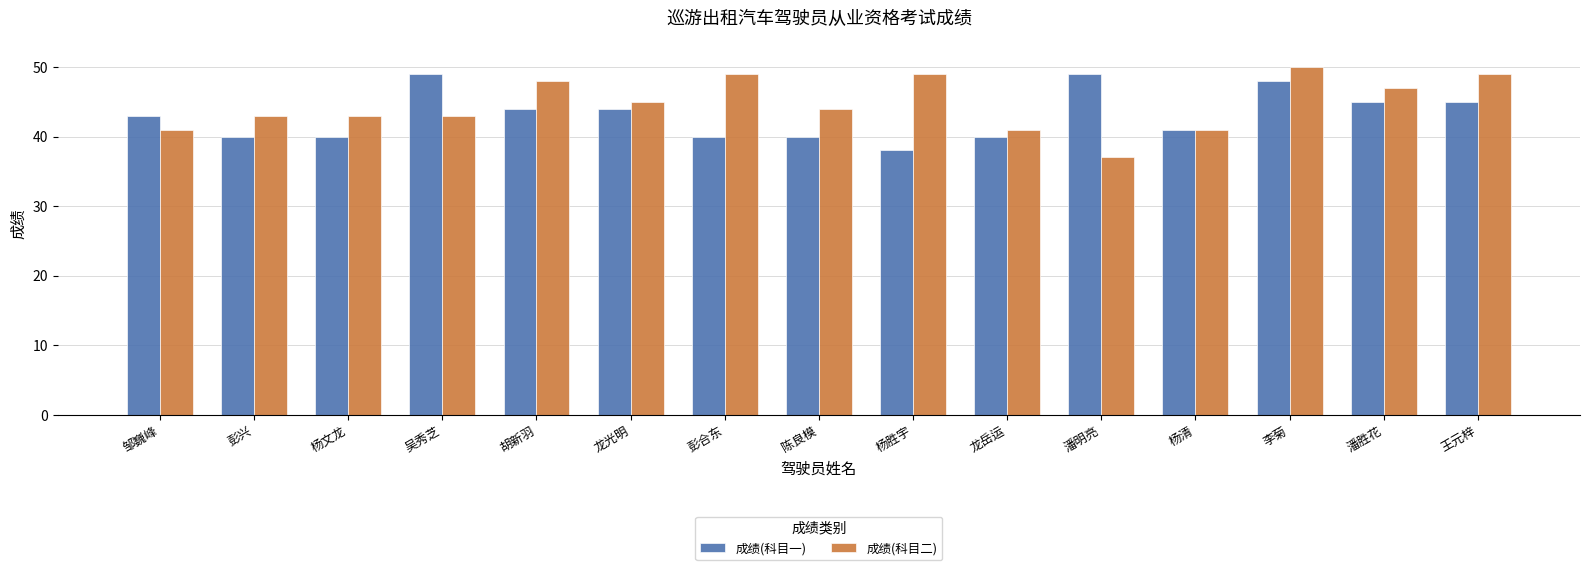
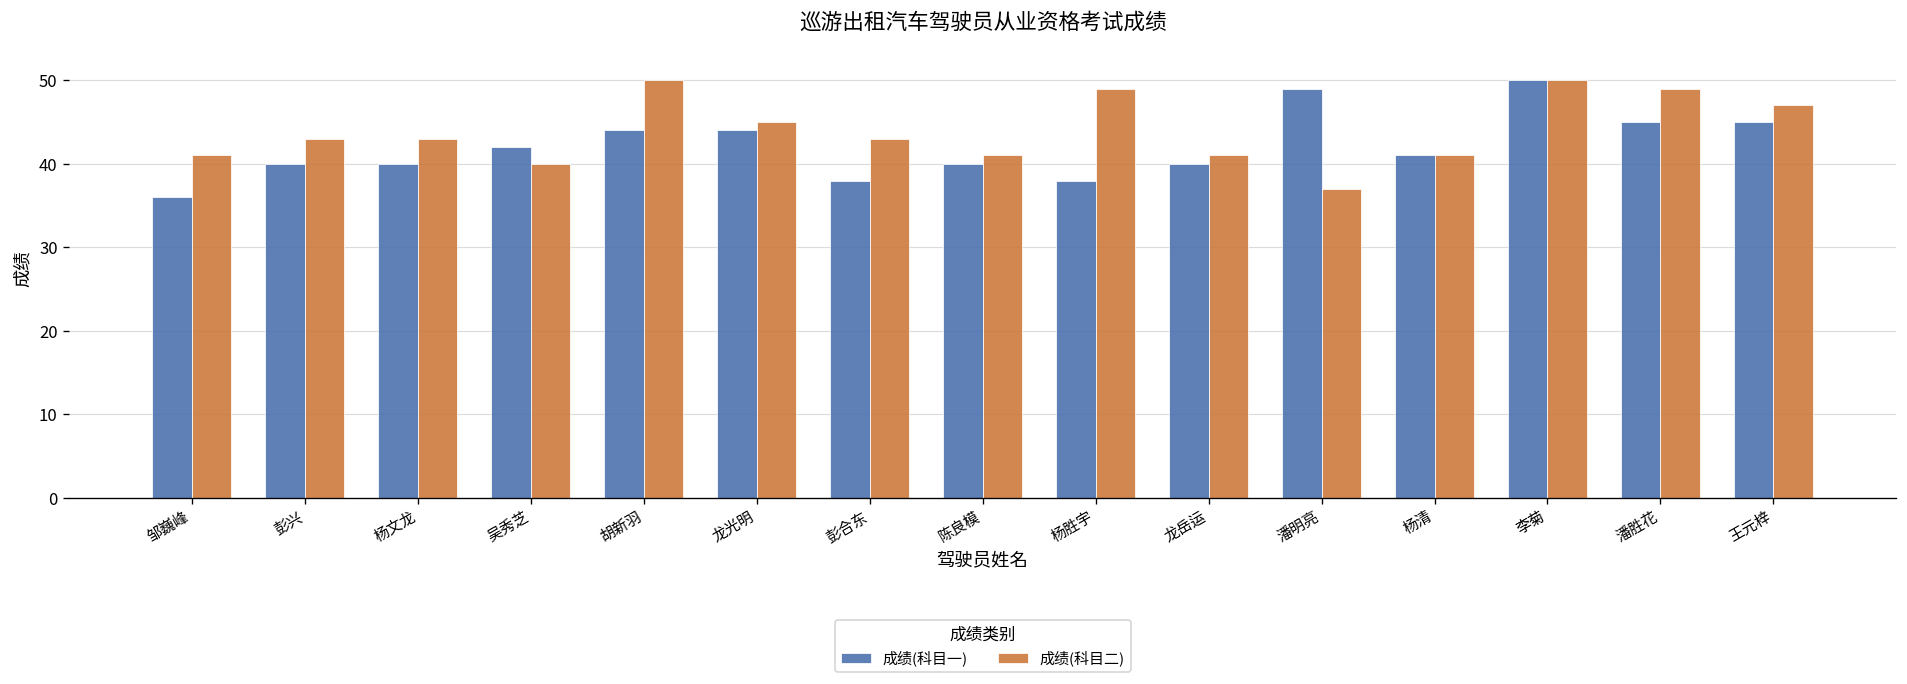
成绩(科目一), 邹巍峰: 43 -> 36
成绩(科目一), 吴秀芝: 49 -> 42
成绩(科目二), 吴秀芝: 43 -> 40
成绩(科目二), 胡新羽: 48 -> 50
成绩(科目一), 彭合东: 40 -> 38
成绩(科目二), 彭合东: 49 -> 43
成绩(科目二), 陈良模: 44 -> 41
成绩(科目一), 李菊: 48 -> 50
成绩(科目二), 潘胜花: 47 -> 49
成绩(科目二), 王元梓: 49 -> 47
